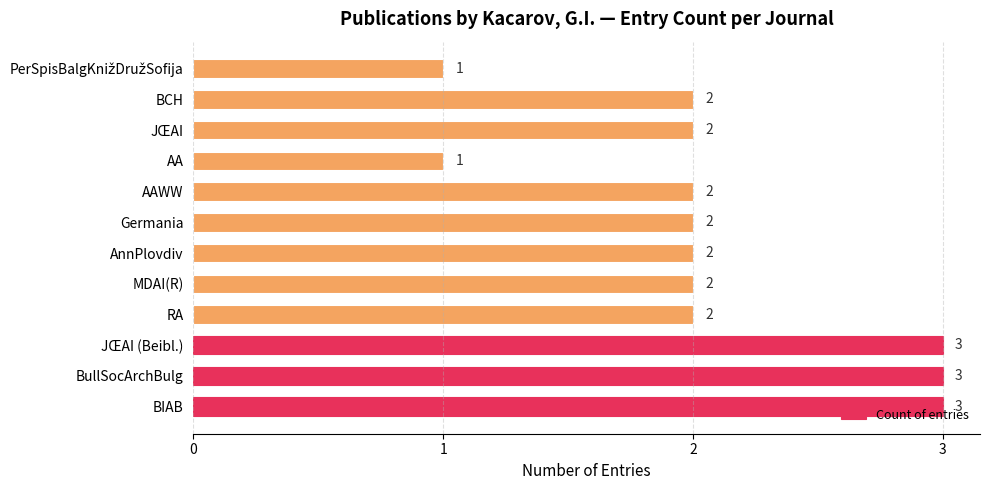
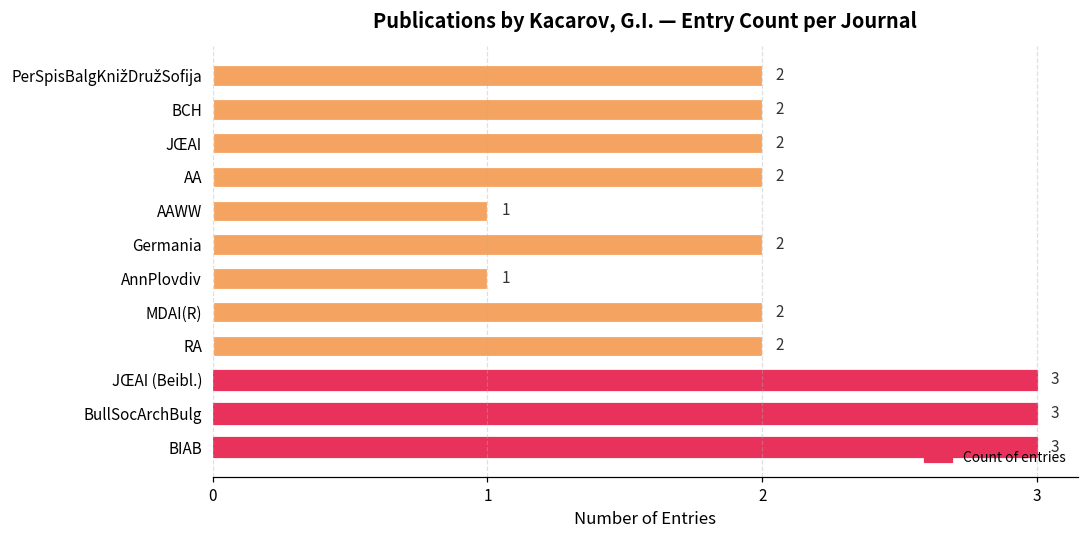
PerSpisBalgKnižDružSofija: 1 -> 2
AA: 1 -> 2
AAWW: 2 -> 1
AnnPlovdiv: 2 -> 1
